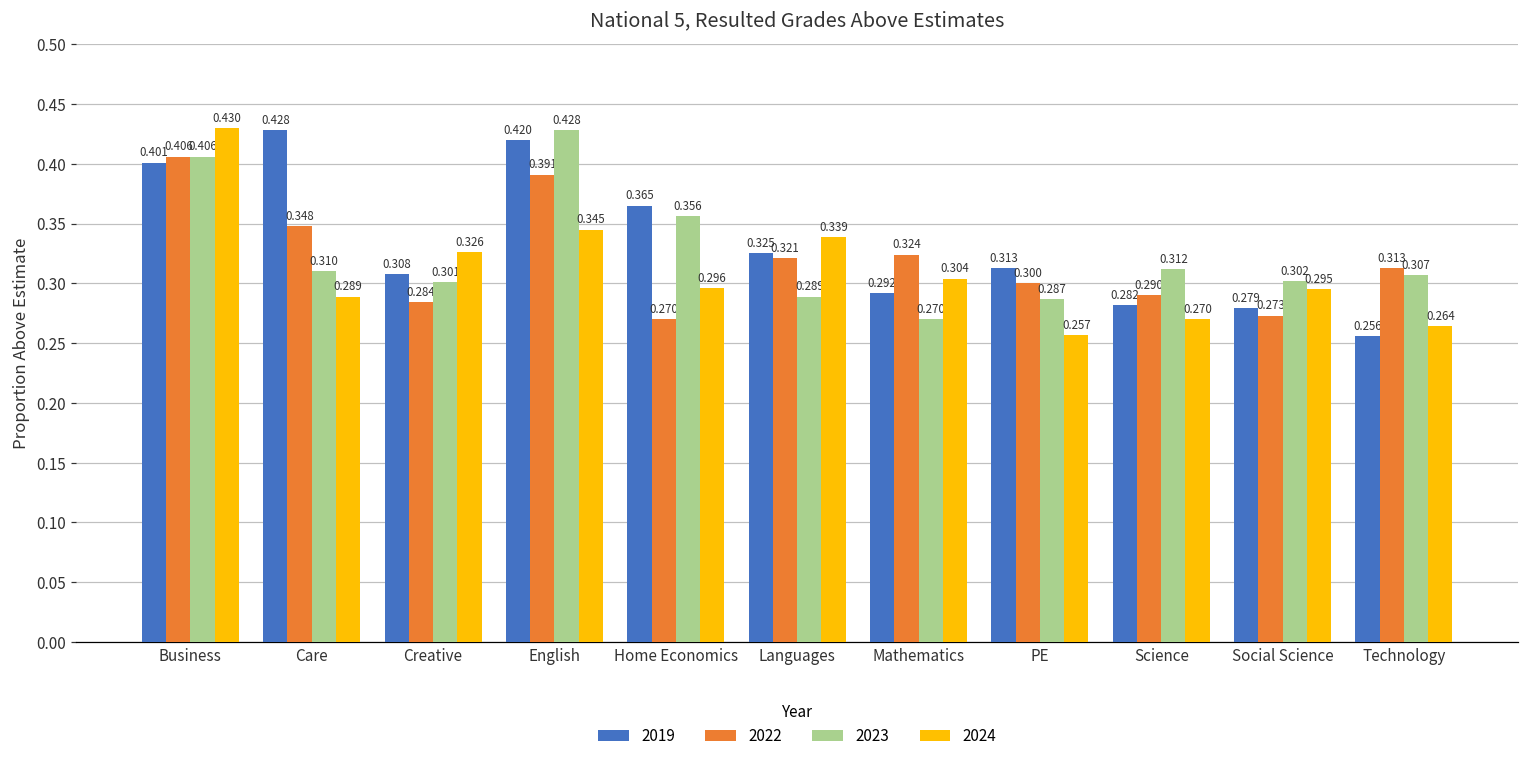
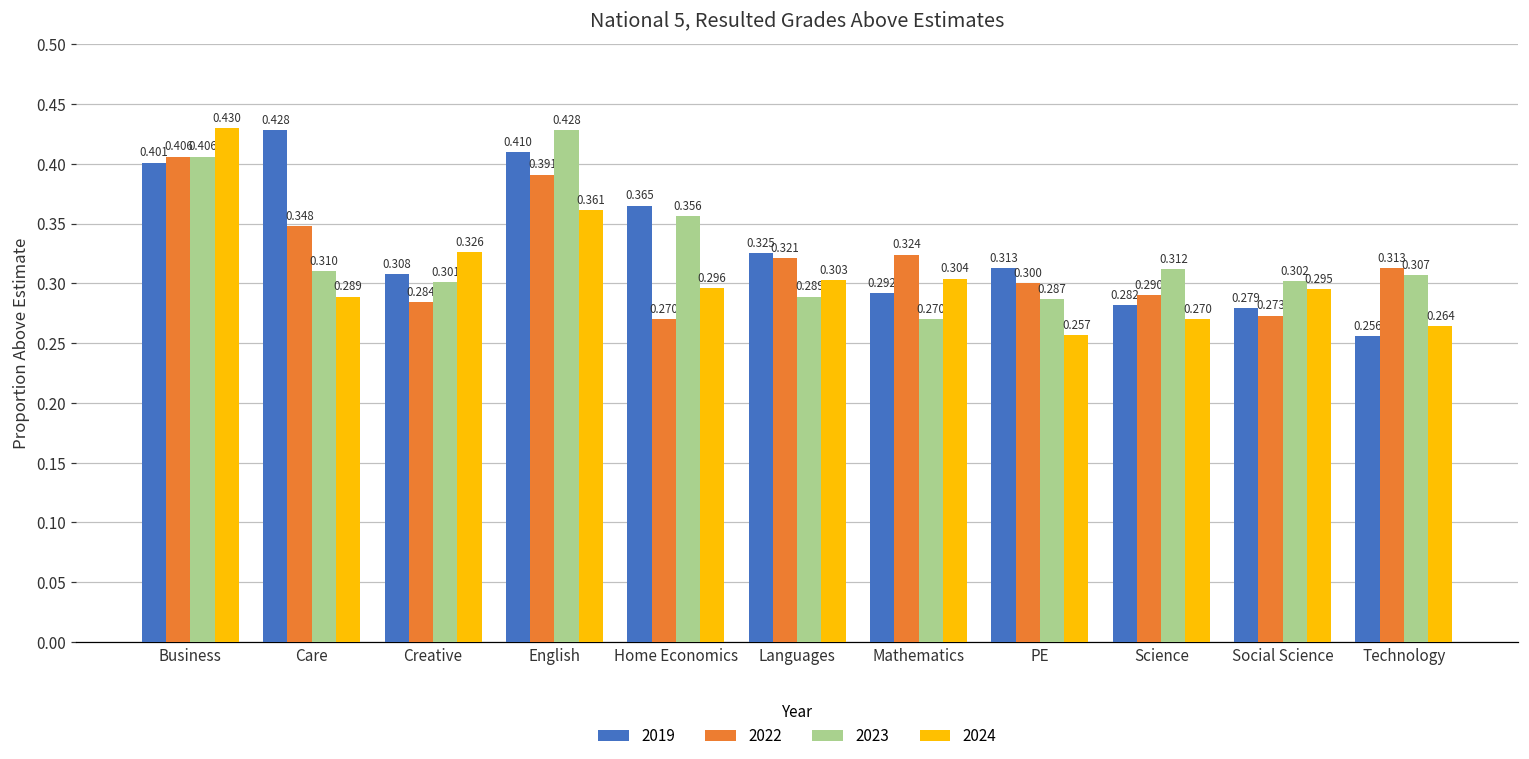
2019, English: 0.420 -> 0.410
2024, English: 0.345 -> 0.361
2024, Languages: 0.339 -> 0.303
